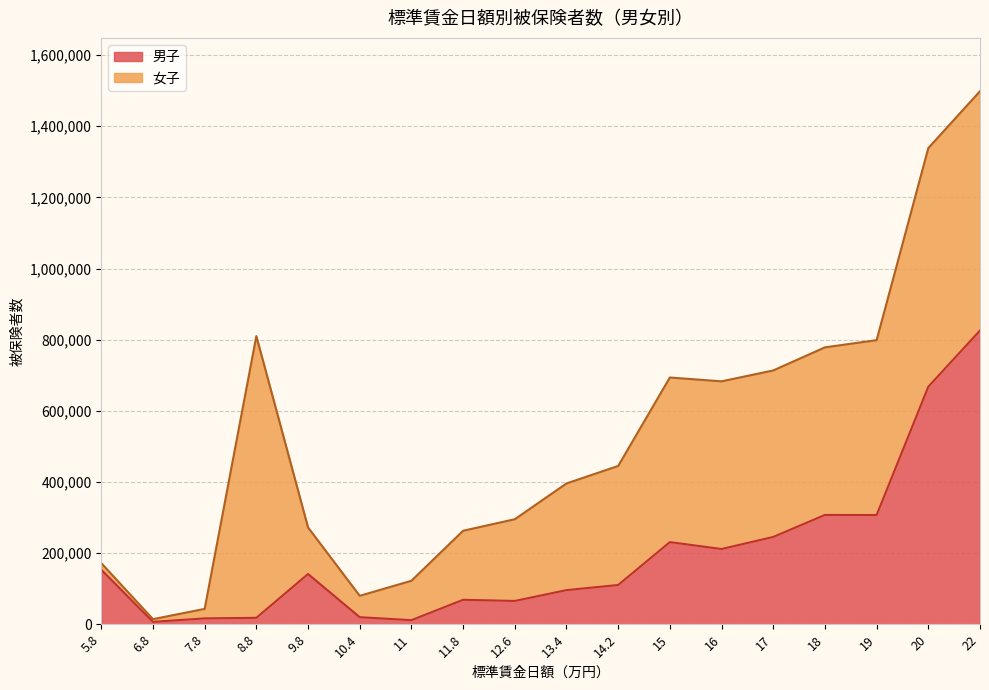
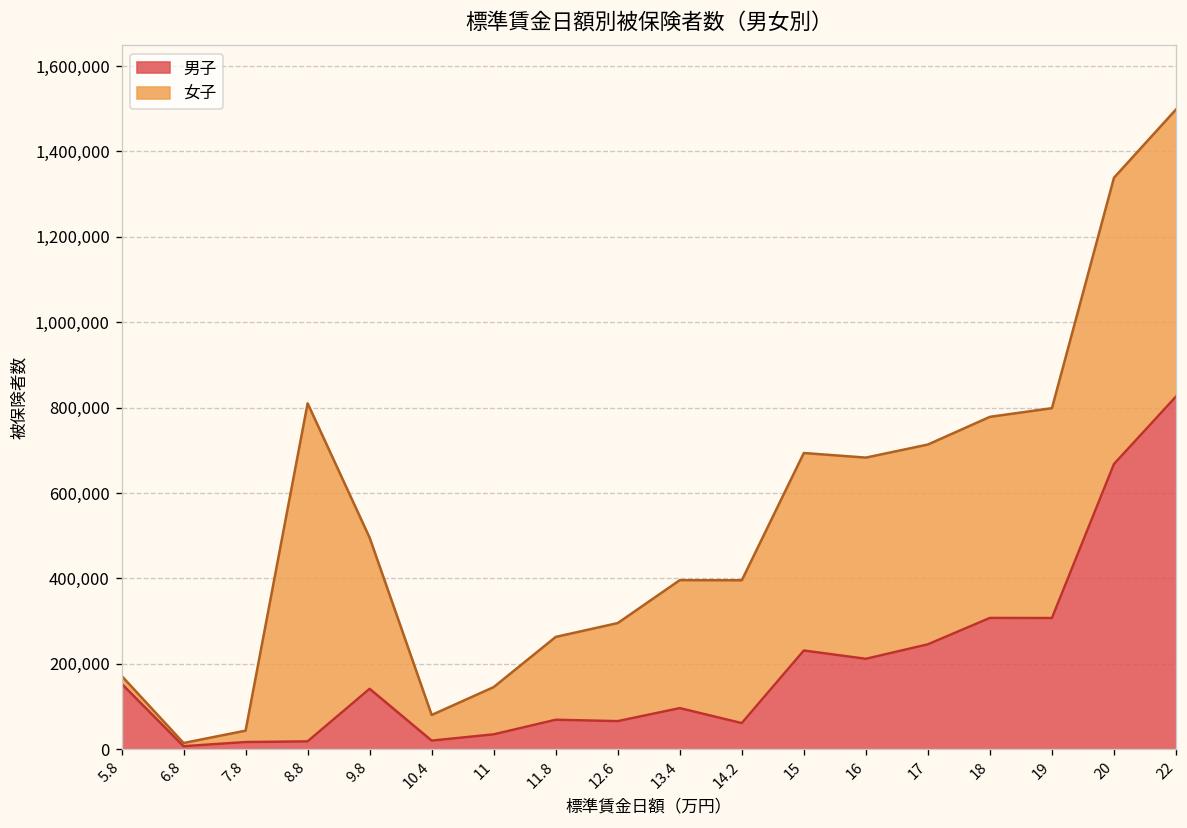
女子, 9.8: 130,000 -> 350,000
男子, 11: 10,000 -> 30,000
男子, 14.2: 110,000 -> 60,000
